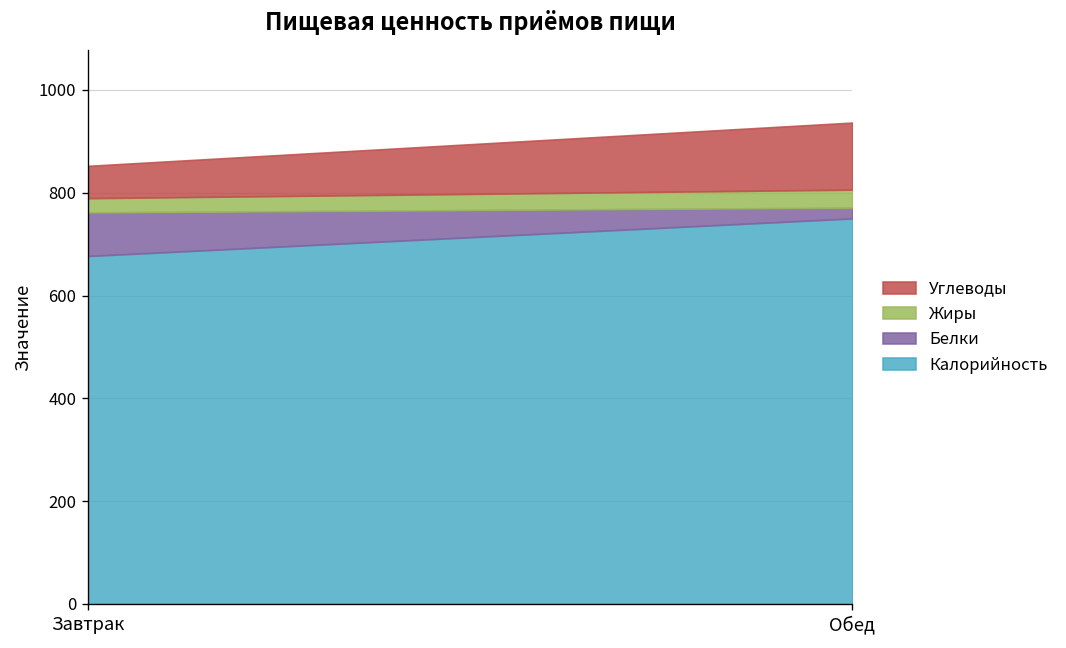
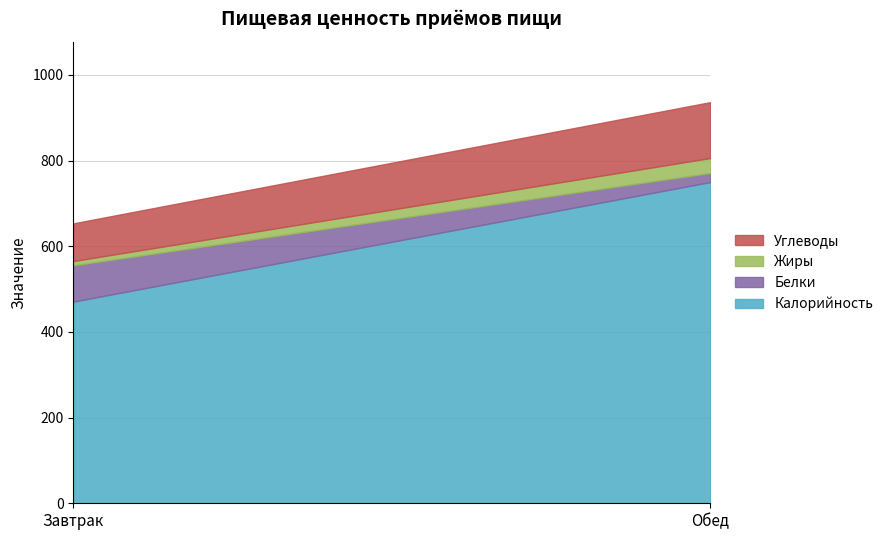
Калорийность, Завтрак: 680 -> 470
Жиры, Завтрак: 30 -> 10
Углеводы, Завтрак: 60 -> 90
